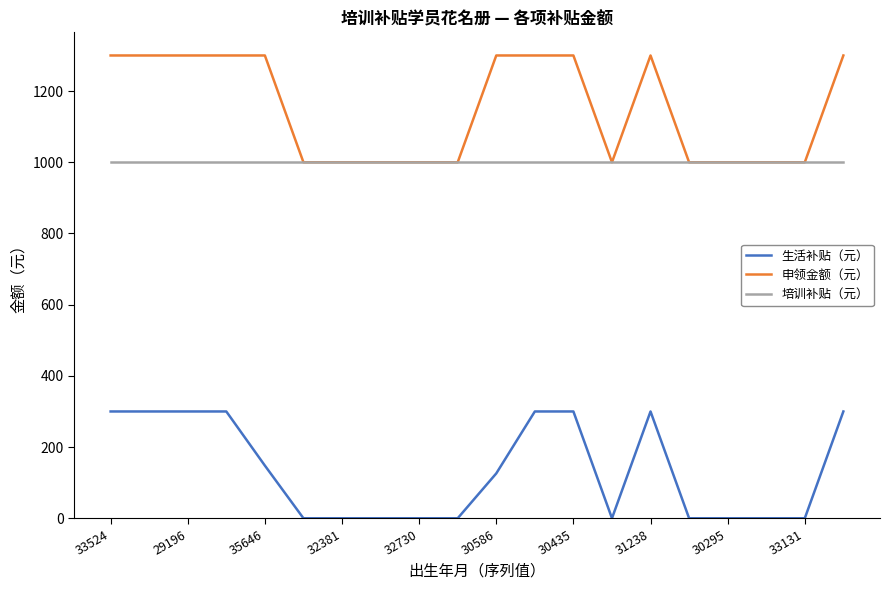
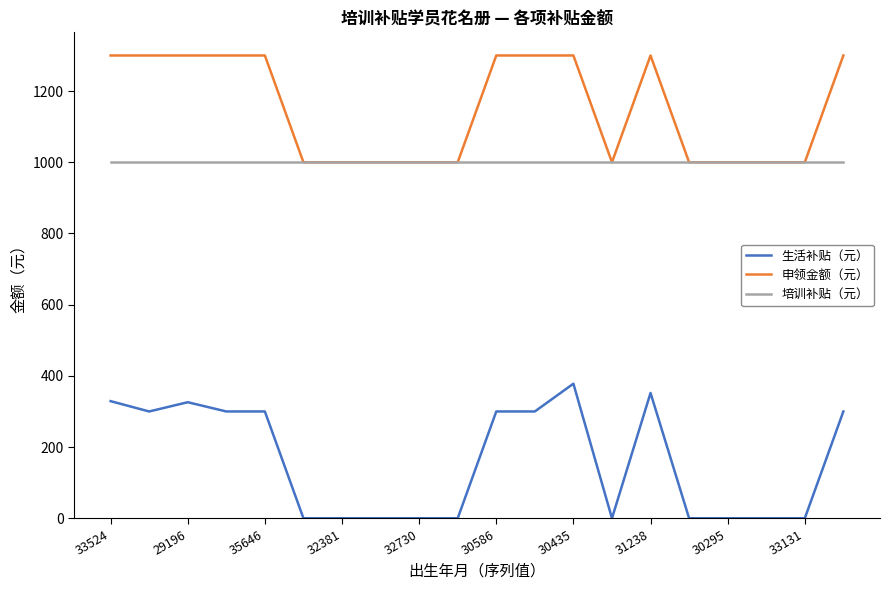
生活补贴（元）, 33524: 300 -> 330
生活补贴（元）, 29196: 300 -> 330
生活补贴（元）, 35646: 150 -> 300
生活补贴（元）, 30586: 130 -> 300
生活补贴（元）, 30435: 300 -> 380
生活补贴（元）, 31238: 300 -> 350
